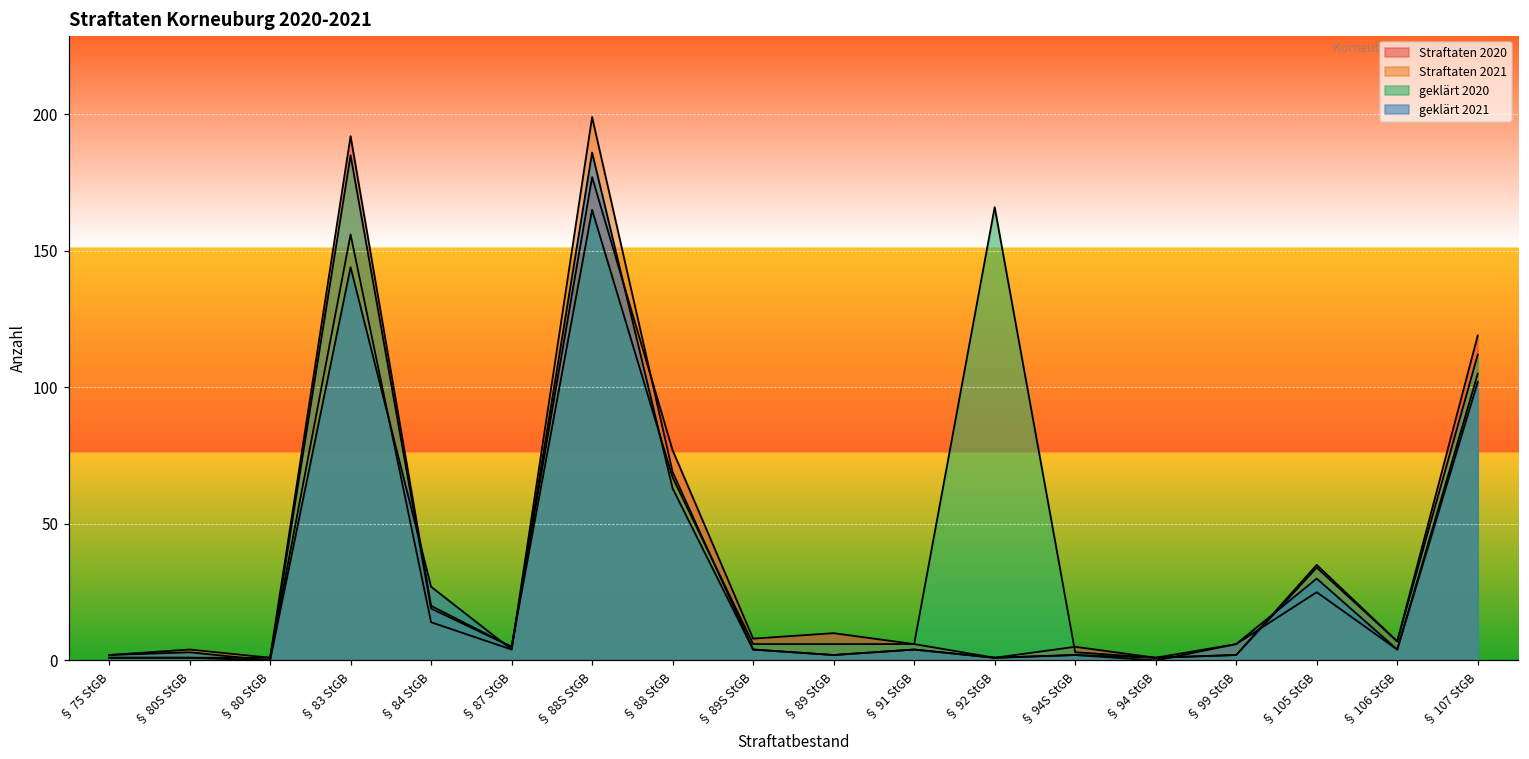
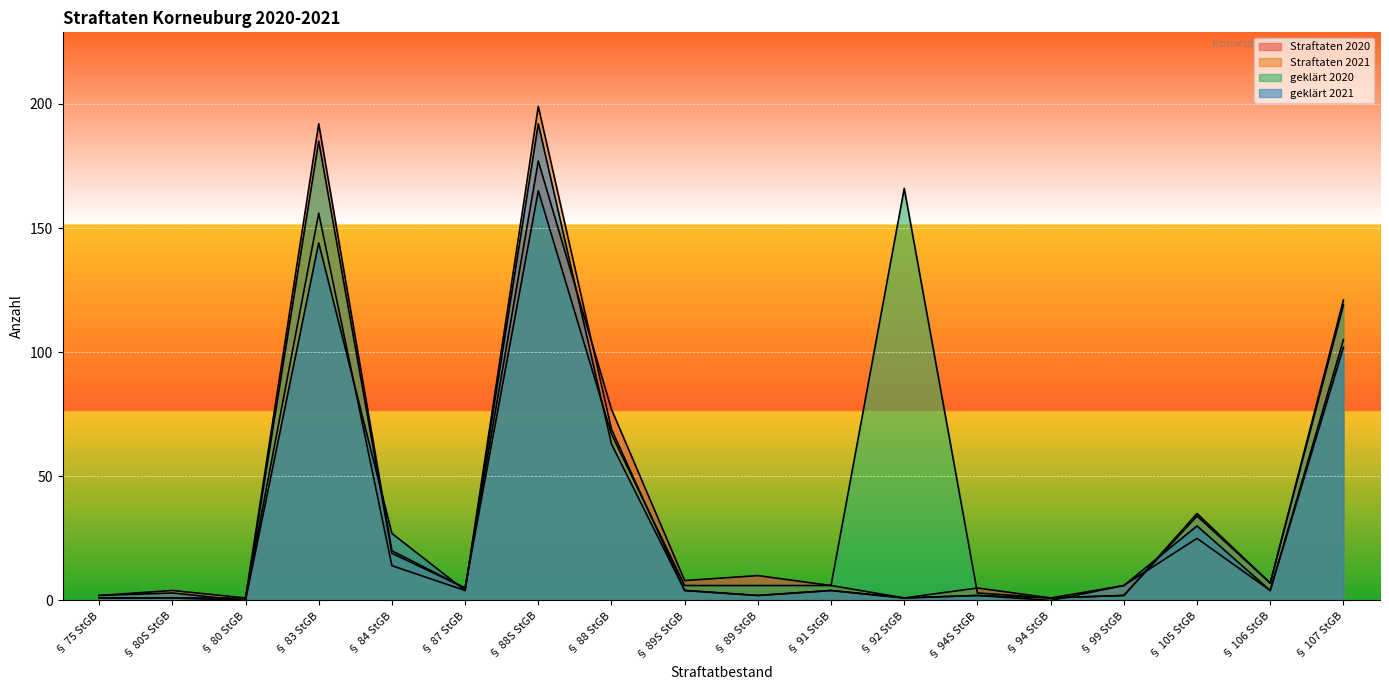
geklärt 2021, § 88S StGB: 186 -> 192
geklärt 2020, § 107 StGB: 112 -> 121
